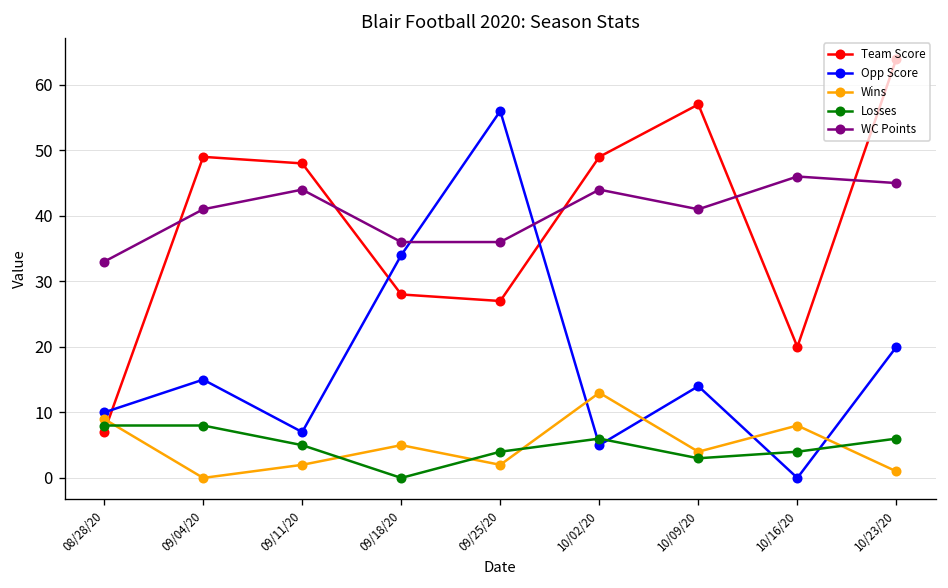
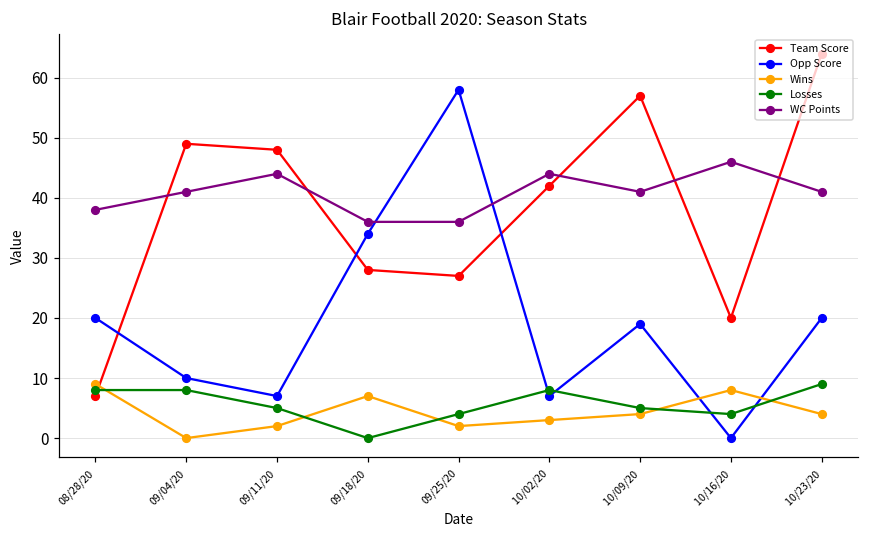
Opp Score, 08/28/20: 10 -> 20
WC Points, 08/28/20: 33 -> 38
Opp Score, 09/04/20: 15 -> 10
Wins, 09/18/20: 5 -> 7
Opp Score, 09/25/20: 56 -> 58
Team Score, 10/02/20: 49 -> 42
Opp Score, 10/02/20: 5 -> 7
Wins, 10/02/20: 13 -> 3
Losses, 10/02/20: 6 -> 8
Opp Score, 10/09/20: 14 -> 19
Losses, 10/09/20: 3 -> 5
Wins, 10/23/20: 1 -> 4
Losses, 10/23/20: 6 -> 9
WC Points, 10/23/20: 45 -> 41
